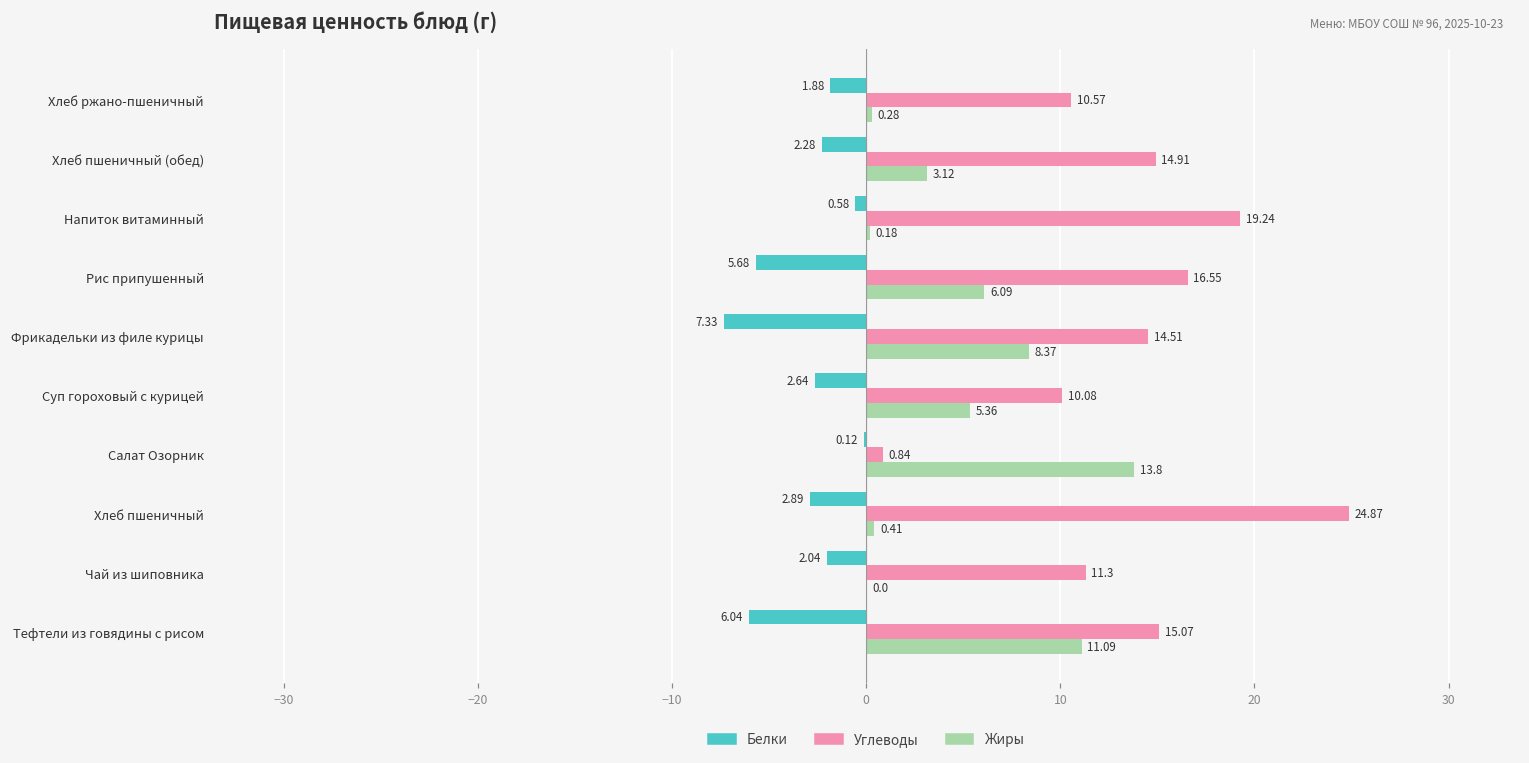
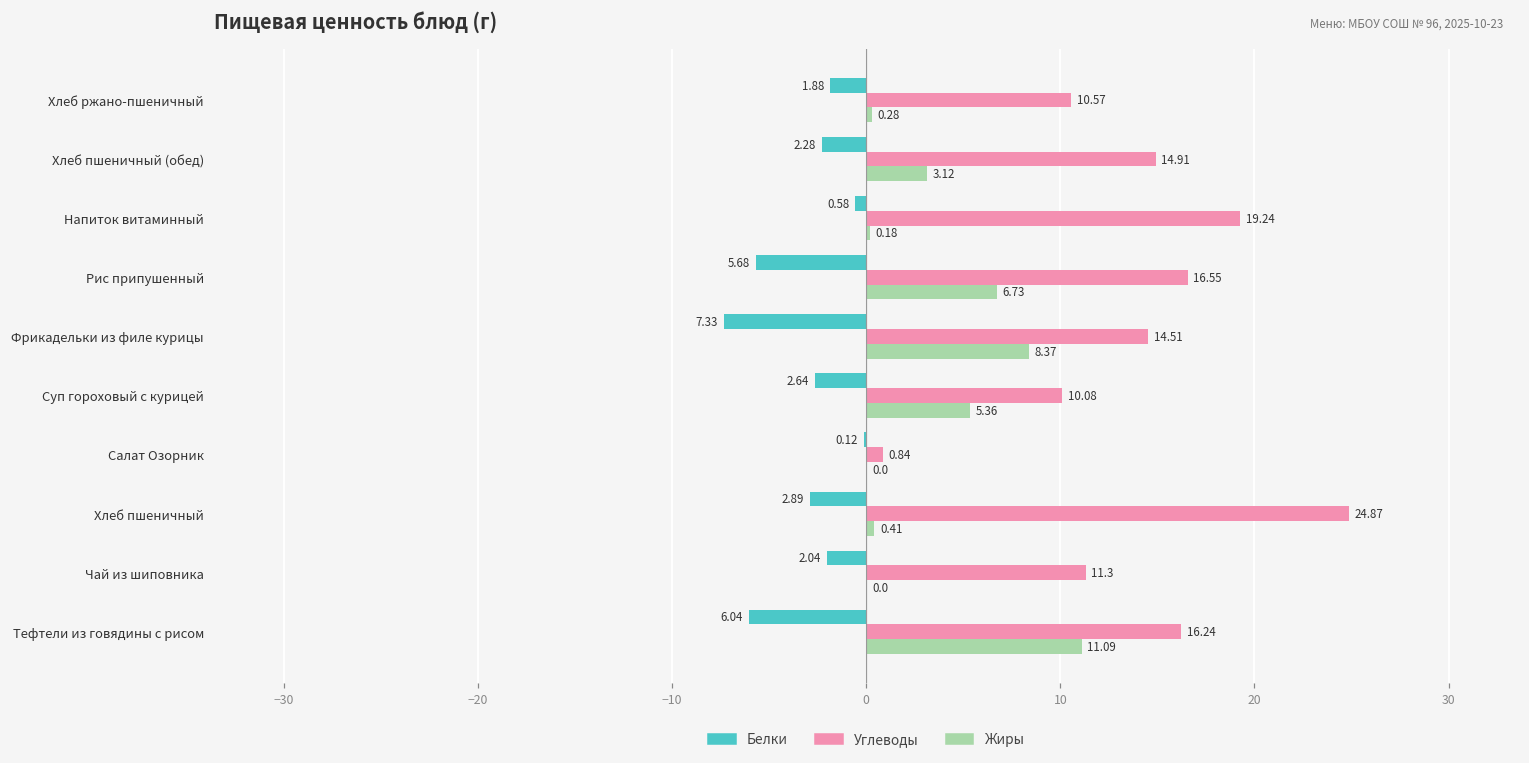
Жиры, Рис припушенный: 6.09 -> 6.73
Жиры, Салат Озорник: 13.8 -> 0.0
Углеводы, Тефтели из говядины с рисом: 15.07 -> 16.24
